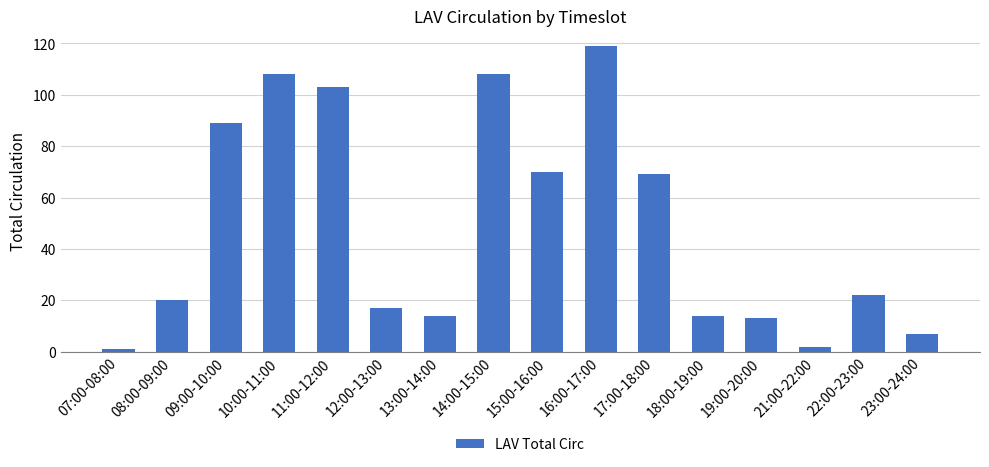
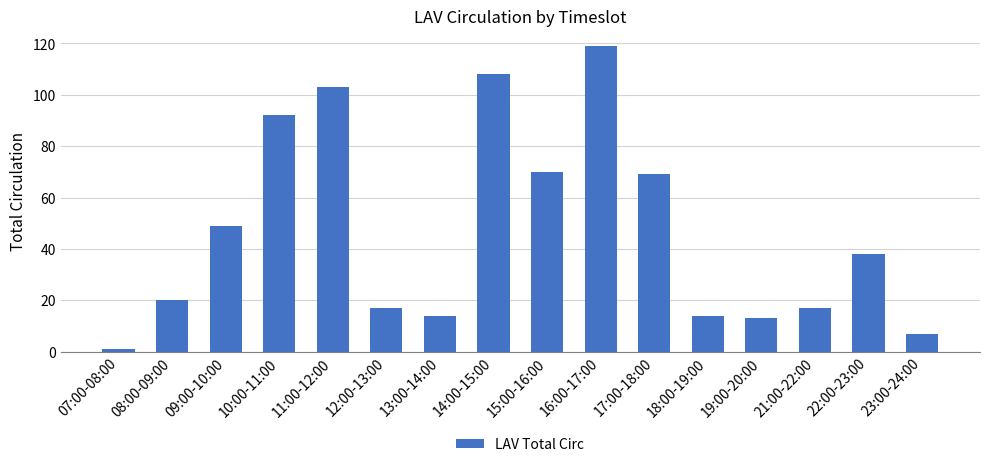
09:00-10:00: 89 -> 49
10:00-11:00: 108 -> 92
21:00-22:00: 2 -> 17
22:00-23:00: 22 -> 38
